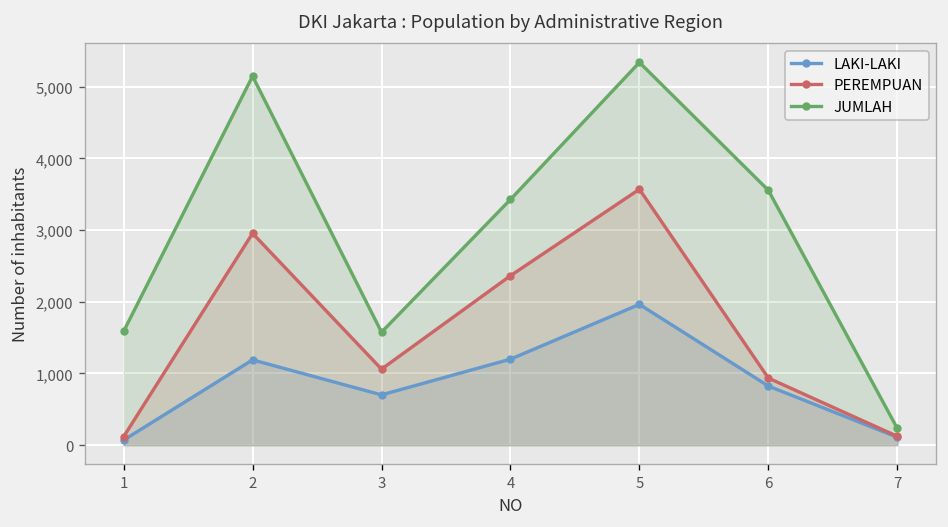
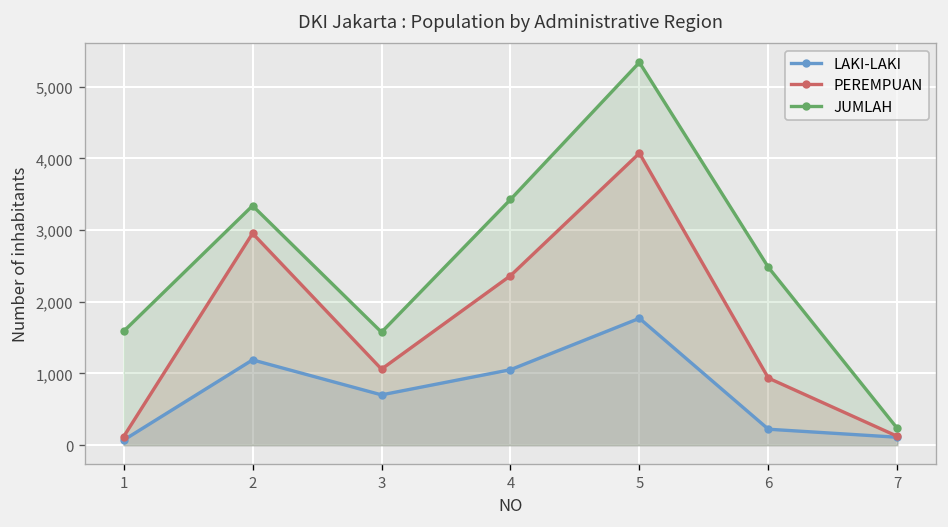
JUMLAH, 2: 5,100 -> 3,300
LAKI-LAKI, 4: 1,200 -> 1,100
LAKI-LAKI, 5: 2,000 -> 1,800
PEREMPUAN, 5: 3,600 -> 4,100
LAKI-LAKI, 6: 800 -> 200
JUMLAH, 6: 3,600 -> 2,500
